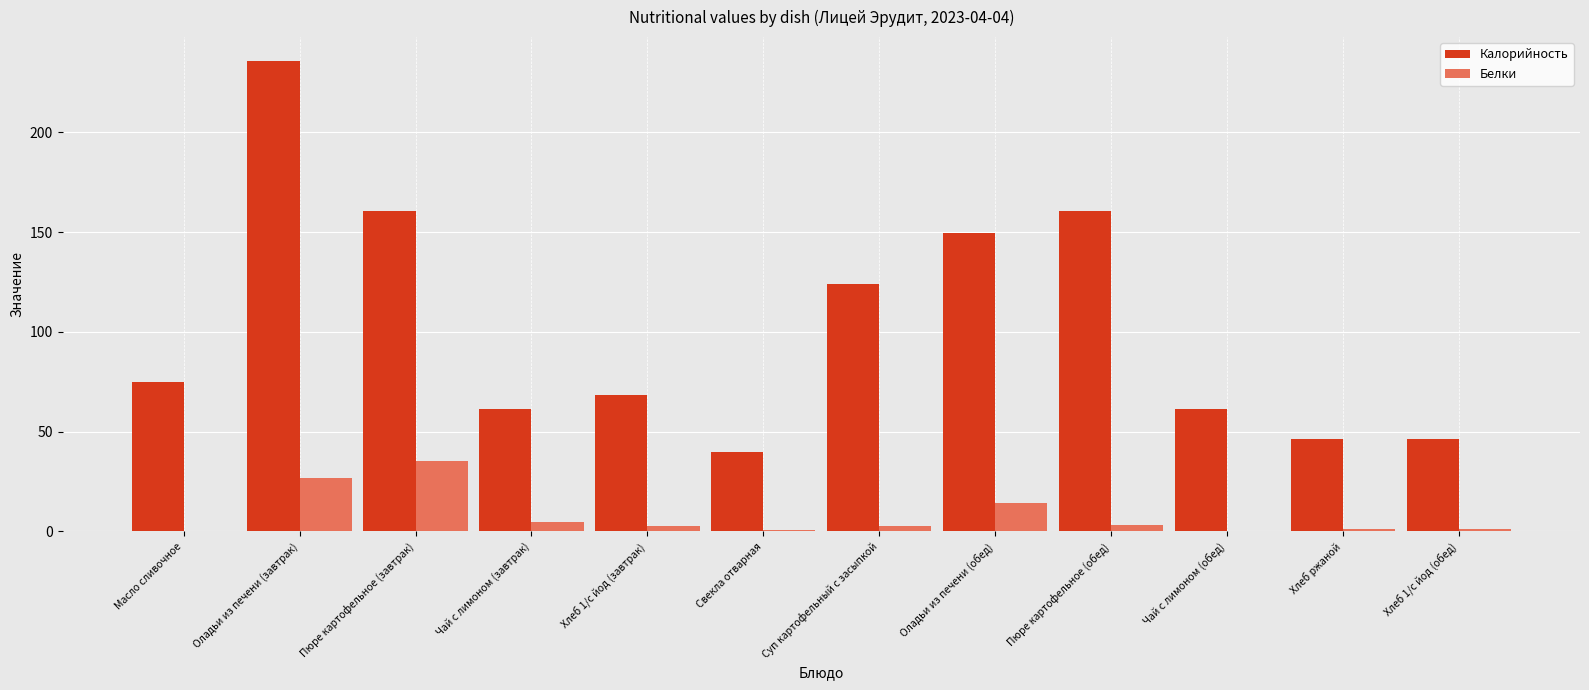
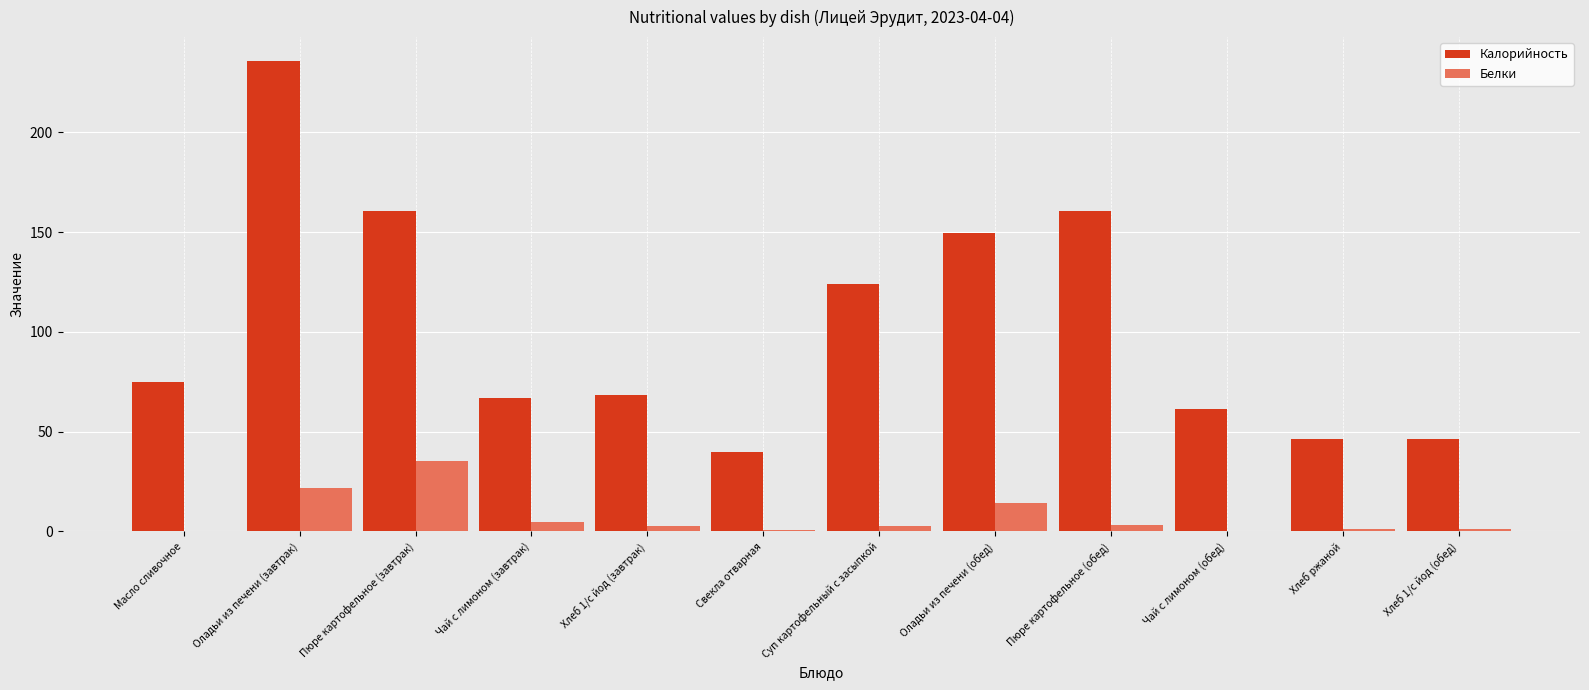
Белки, Оладьи из печени (завтрак): 27 -> 22
Калорийность, Чай с лимоном (завтрак): 62 -> 67
